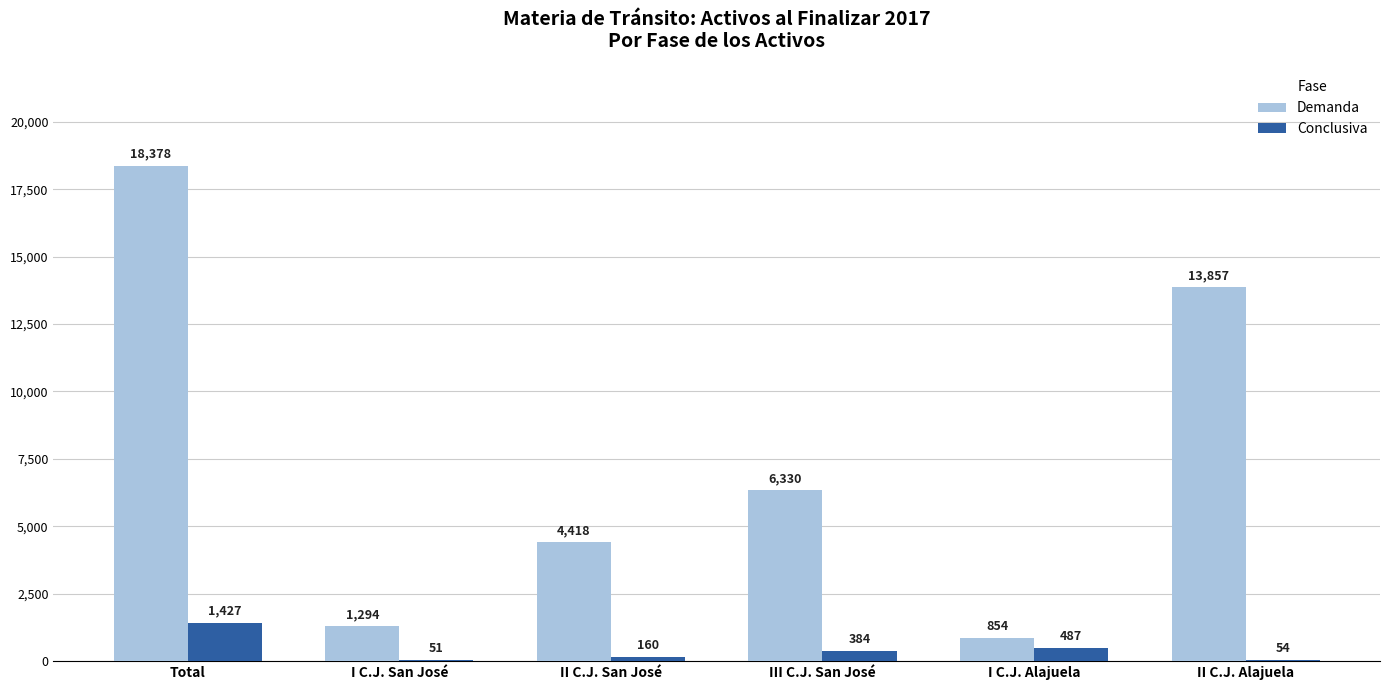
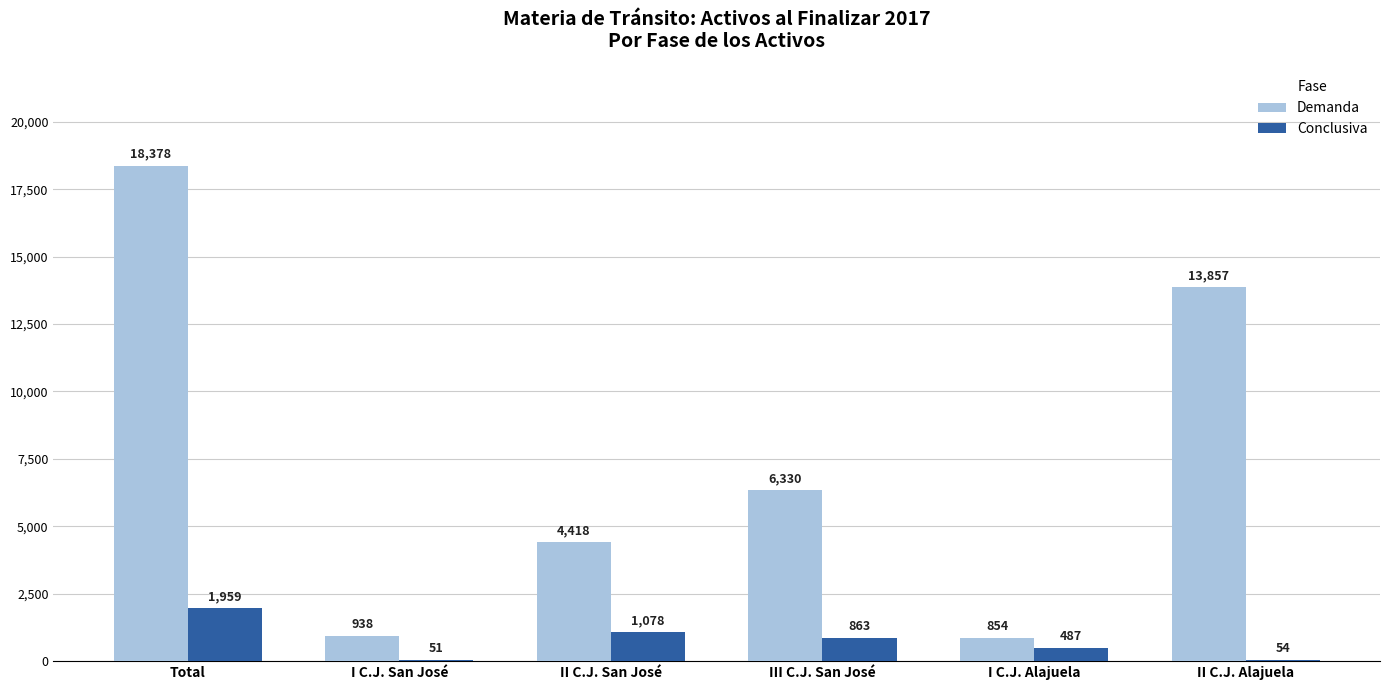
Conclusiva, Total: 1,427 -> 1,959
Demanda, I C.J. San José: 1,294 -> 938
Conclusiva, II C.J. San José: 160 -> 1,078
Conclusiva, III C.J. San José: 384 -> 863
